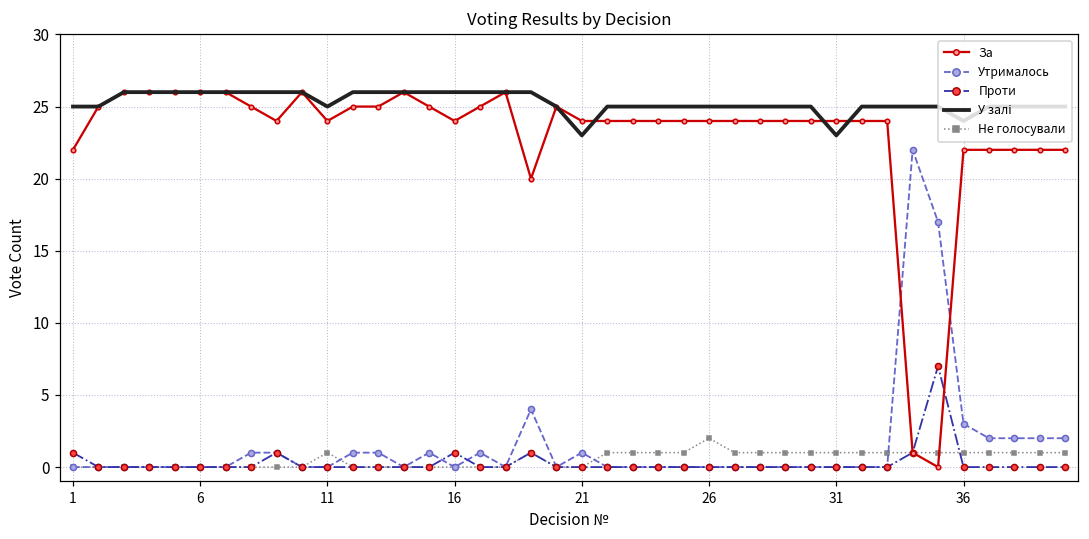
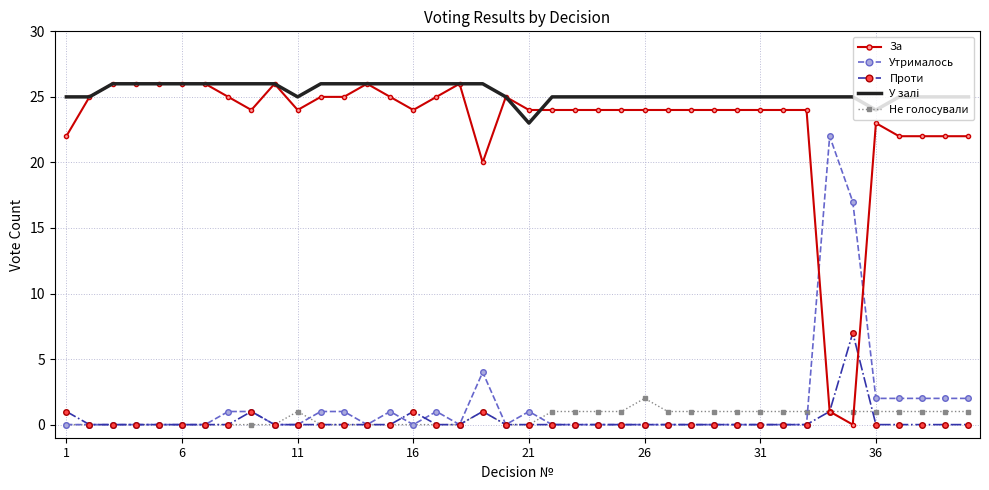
У залі, 31: 23 -> 25
За, 36: 22 -> 23
Утрималось, 36: 3 -> 2
